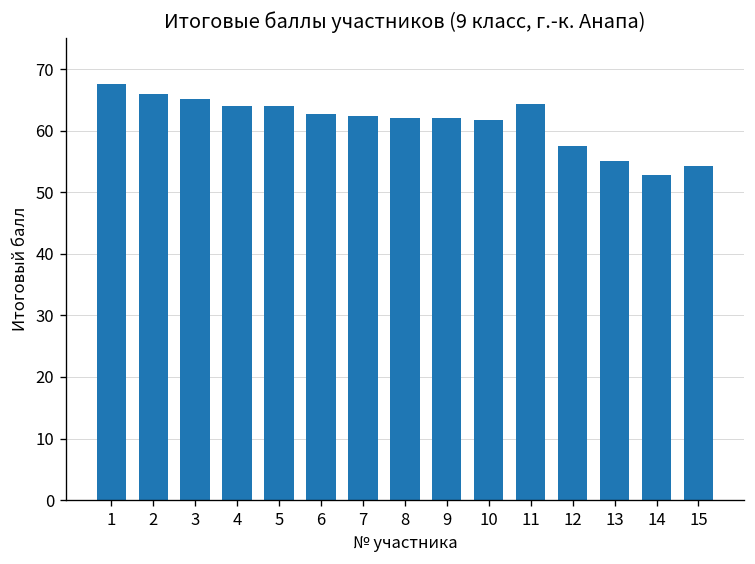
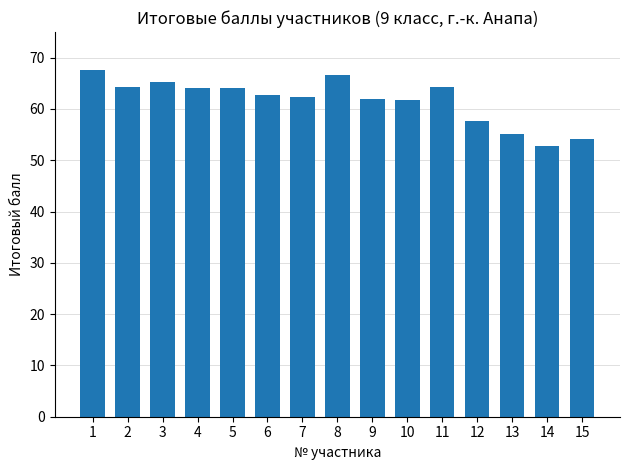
2: 66 -> 64
8: 62 -> 67
